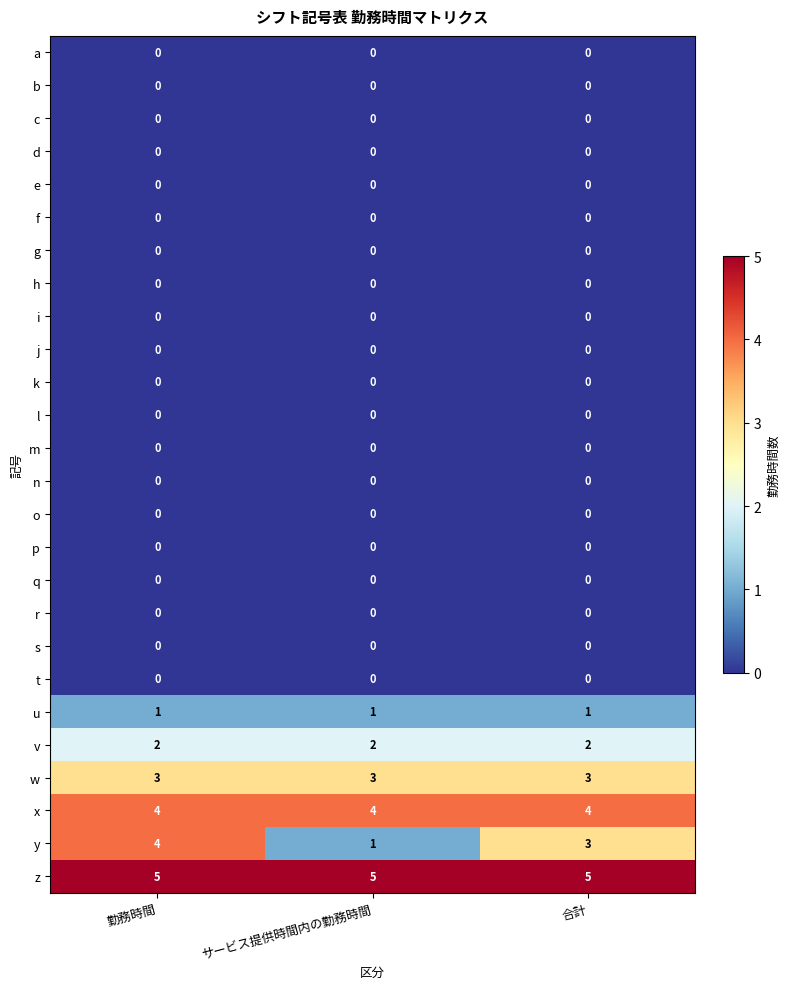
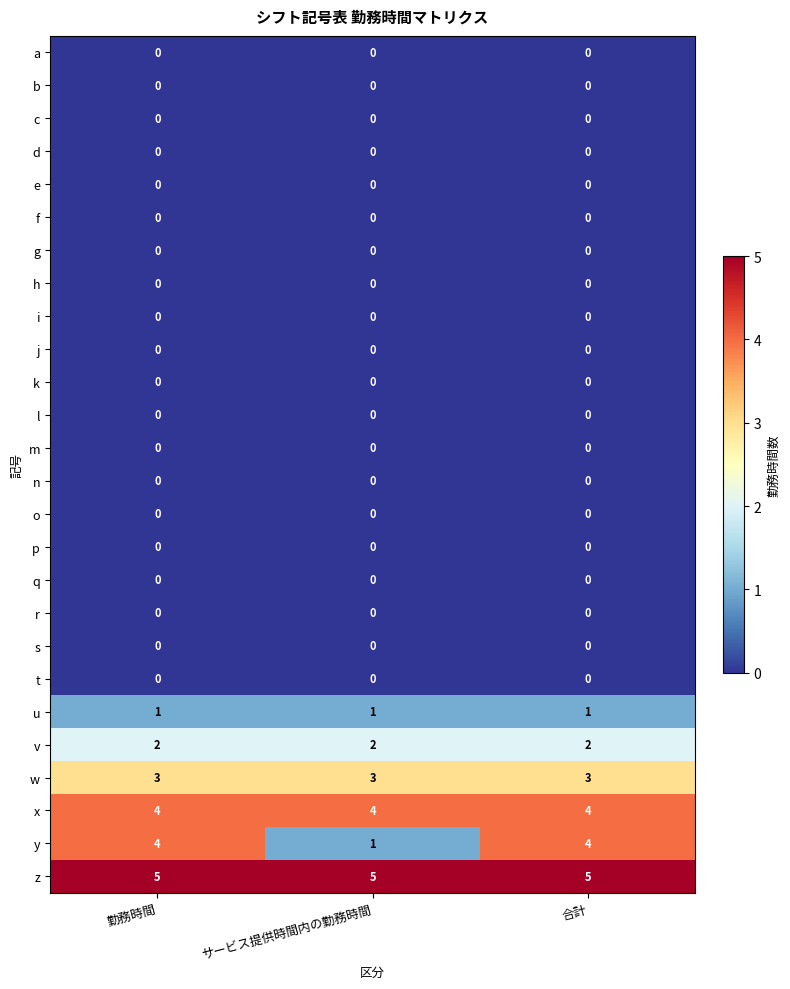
y, 合計: 3 -> 4
